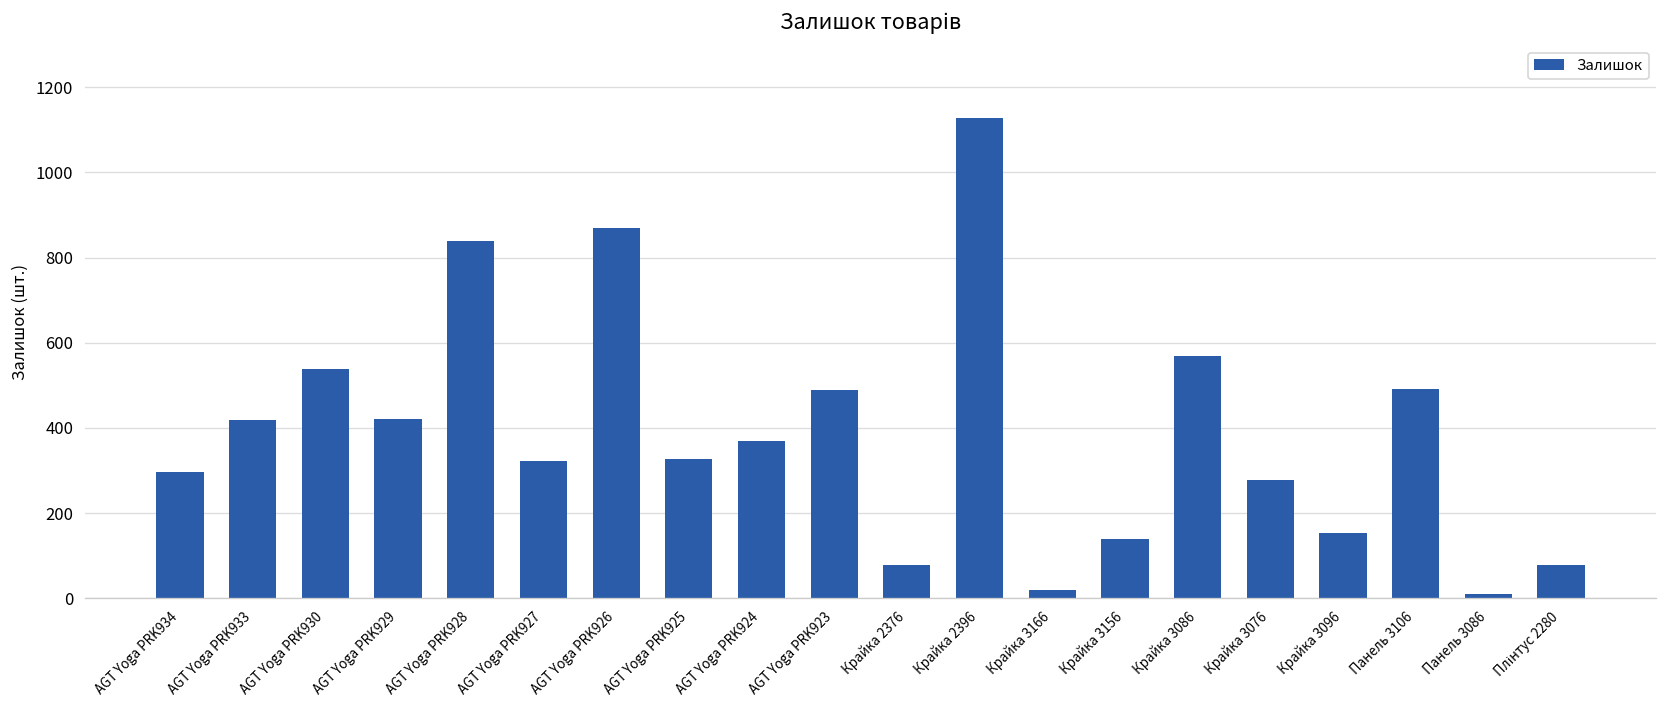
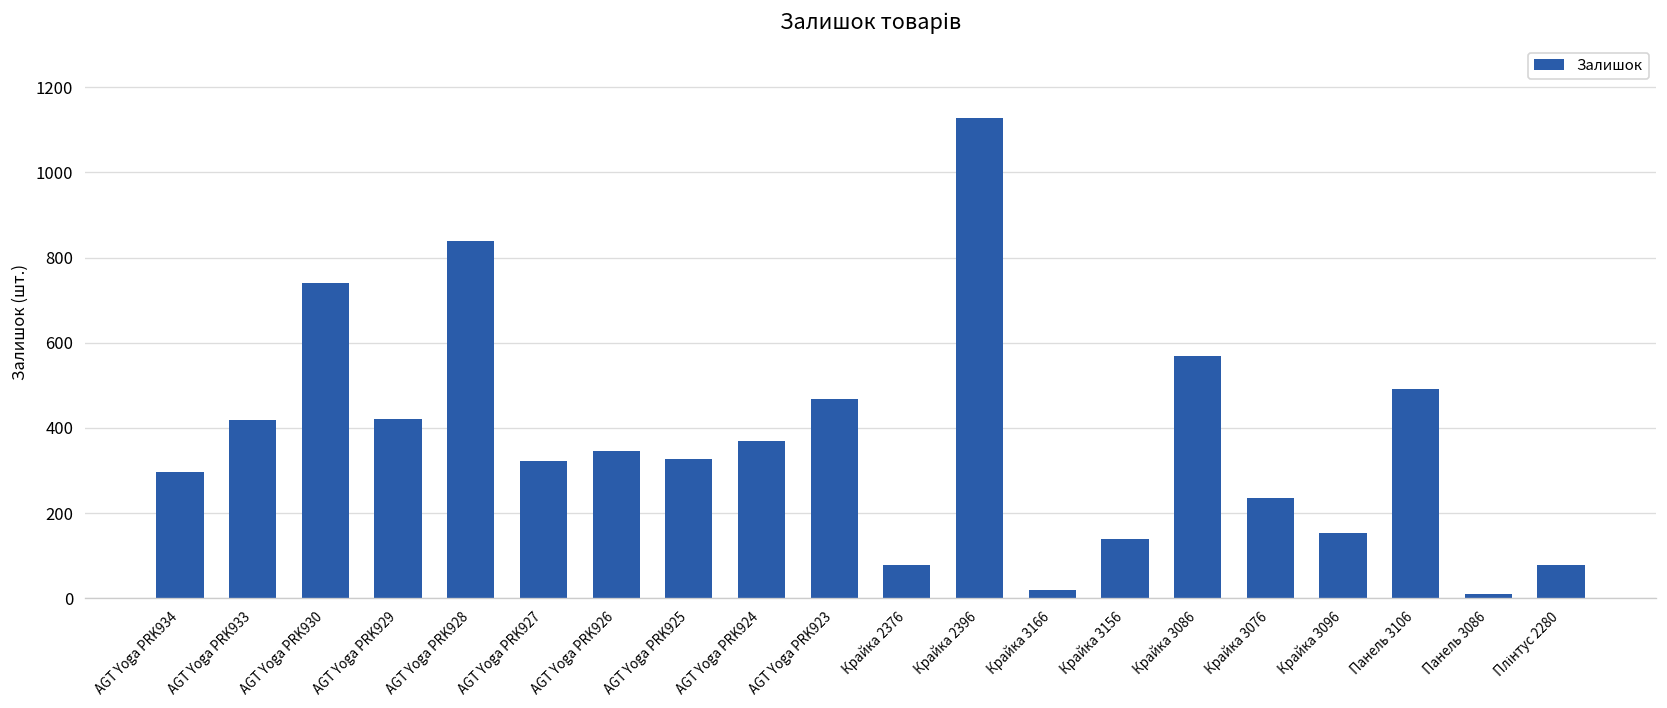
AGT Yoga PRK930: 540 -> 740
AGT Yoga PRK926: 870 -> 350
AGT Yoga PRK923: 490 -> 470
Крайка 3076: 280 -> 240
